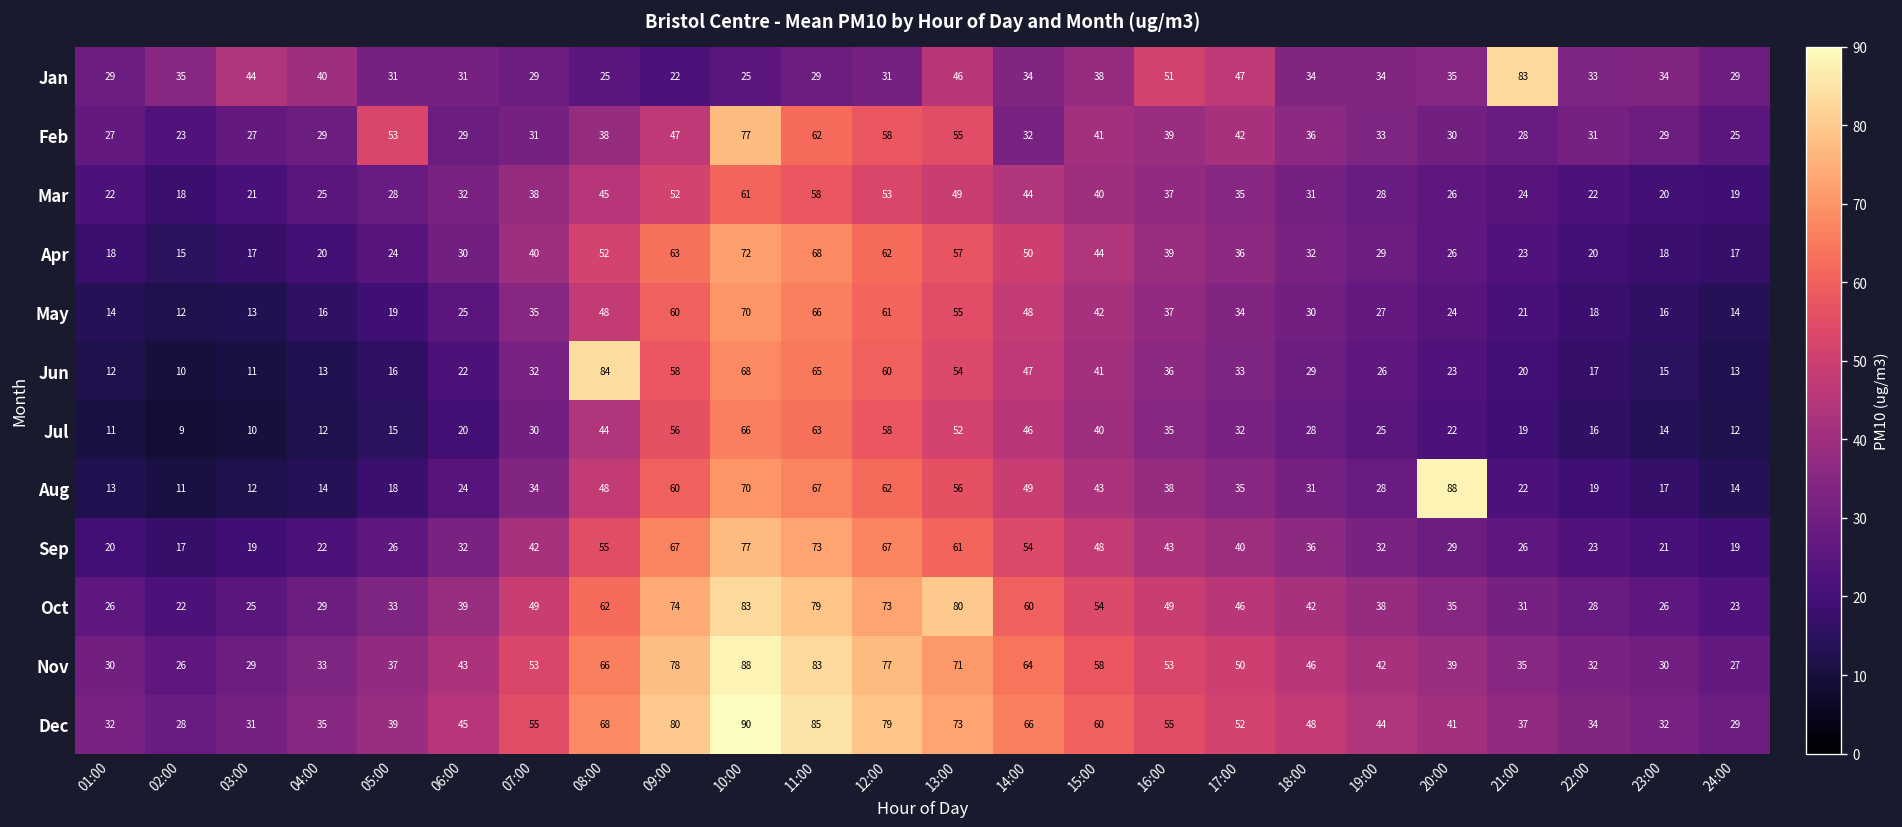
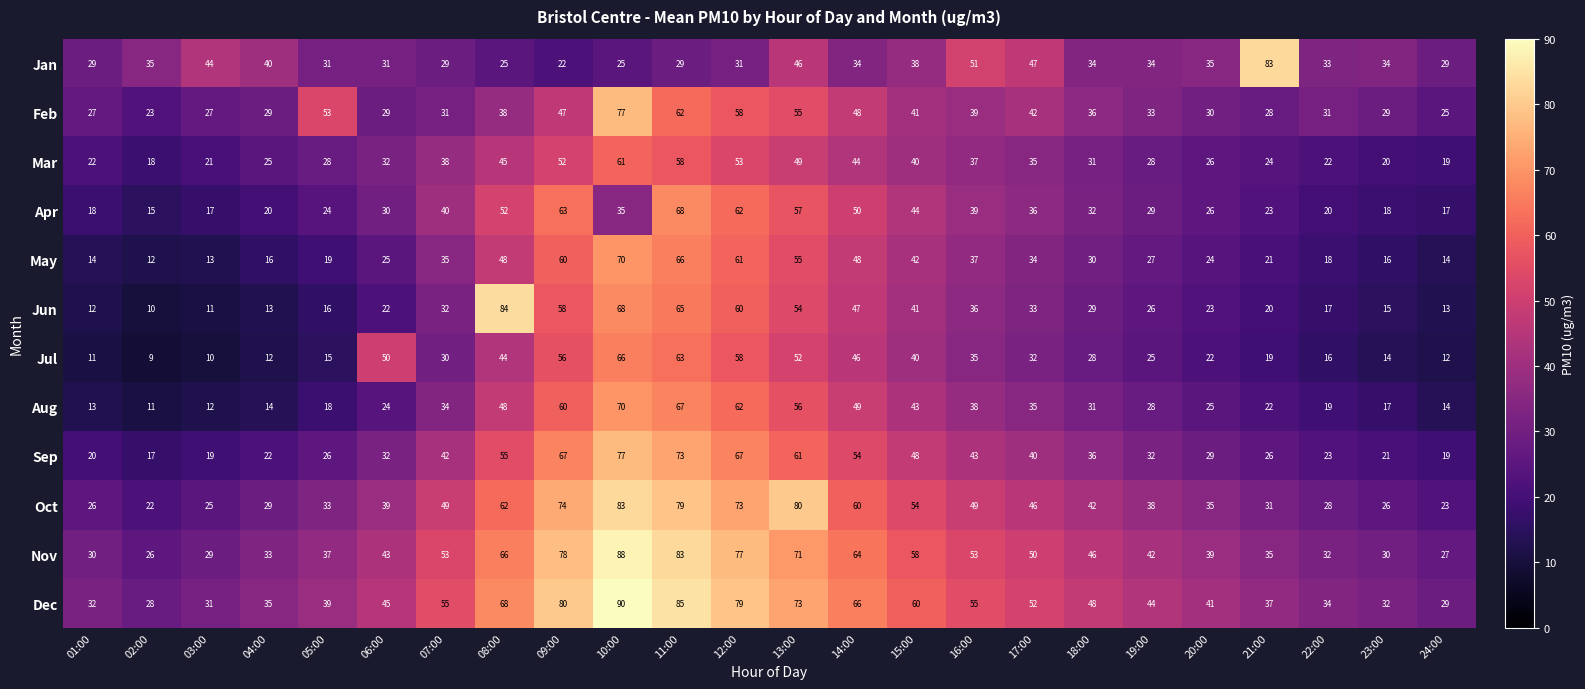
Feb, 14:00: 32 -> 48
Apr, 10:00: 72 -> 35
Jul, 06:00: 20 -> 50
Aug, 20:00: 88 -> 25
